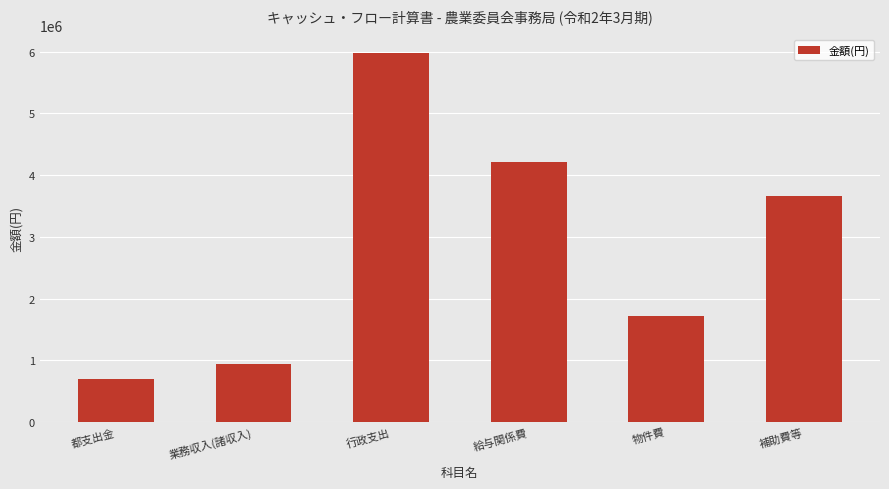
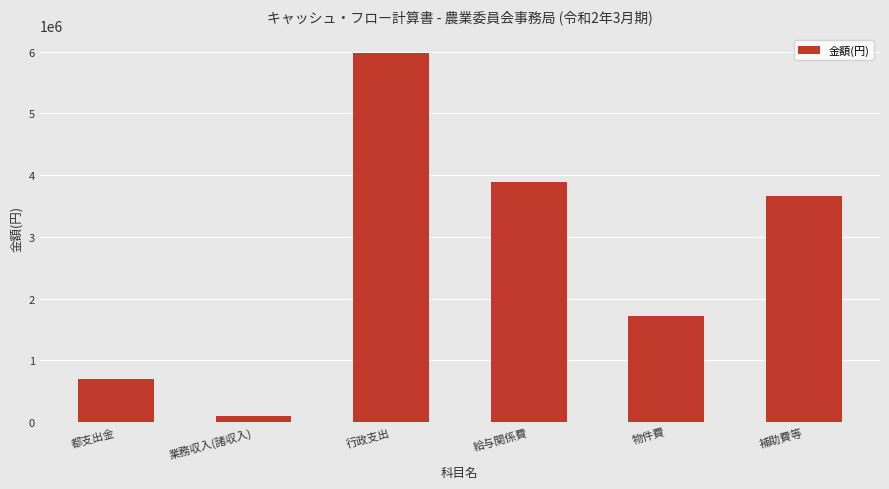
業務収入(諸収入): 900000 -> 100000
給与関係費: 4200000 -> 3900000
